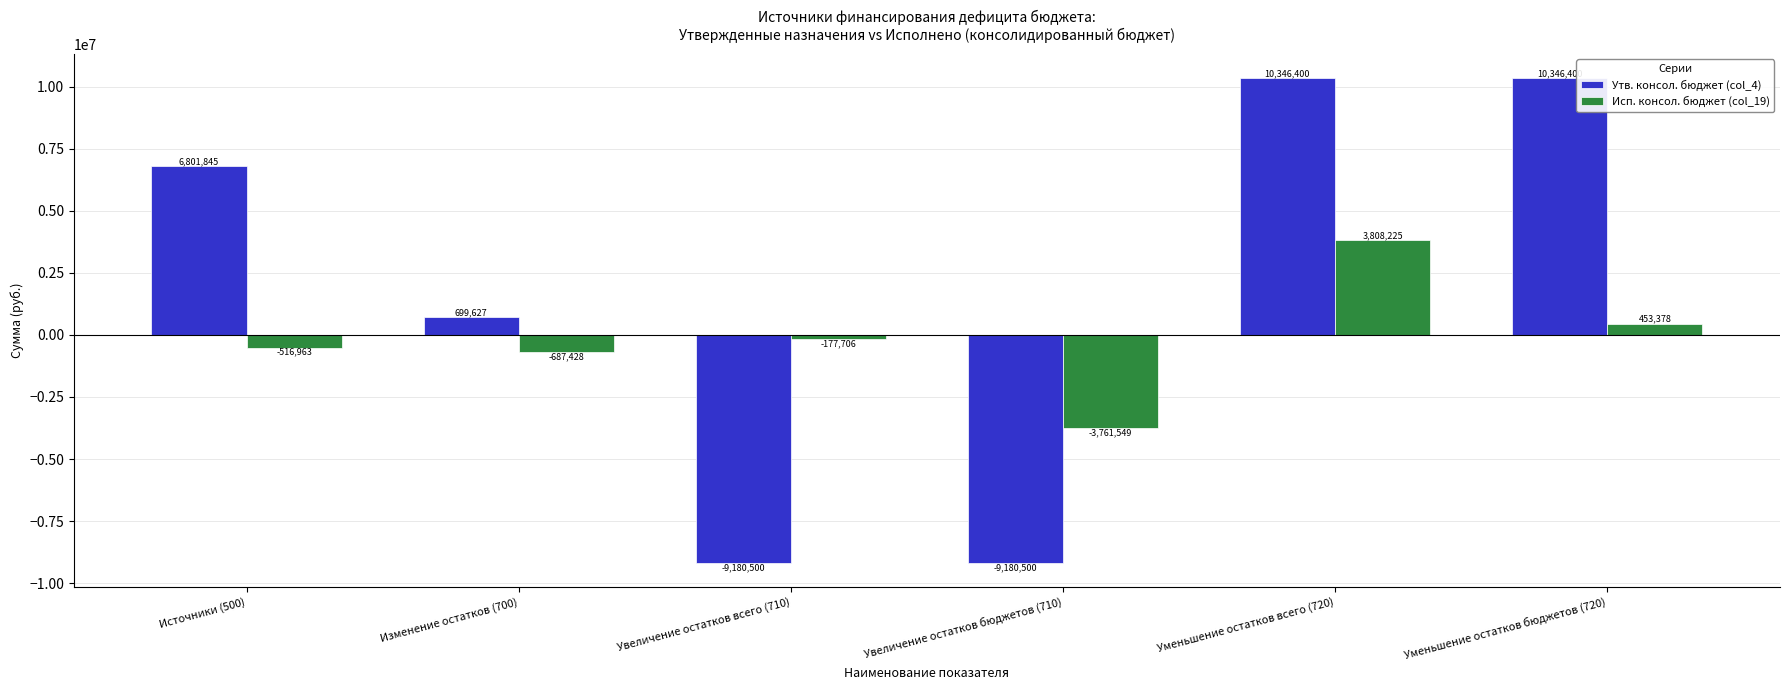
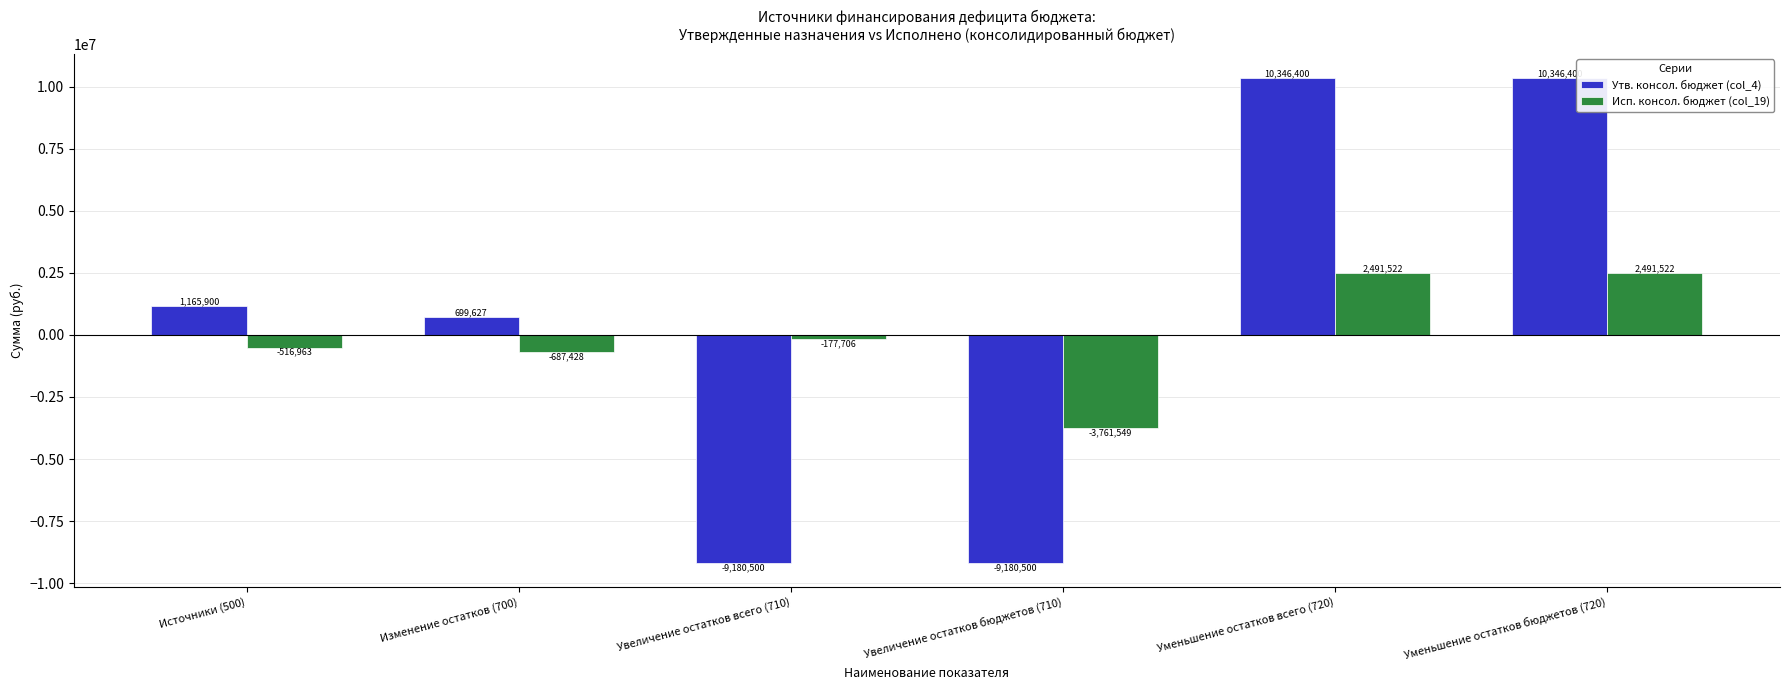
Утв. консол. бюджет (col_4), Источники (500): 6,801,845 -> 1,165,900
Исп. консол. бюджет (col_19), Уменьшение остатков всего (720): 3,808,225 -> 2,491,522
Исп. консол. бюджет (col_19), Уменьшение остатков бюджетов (720): 453,378 -> 2,491,522
